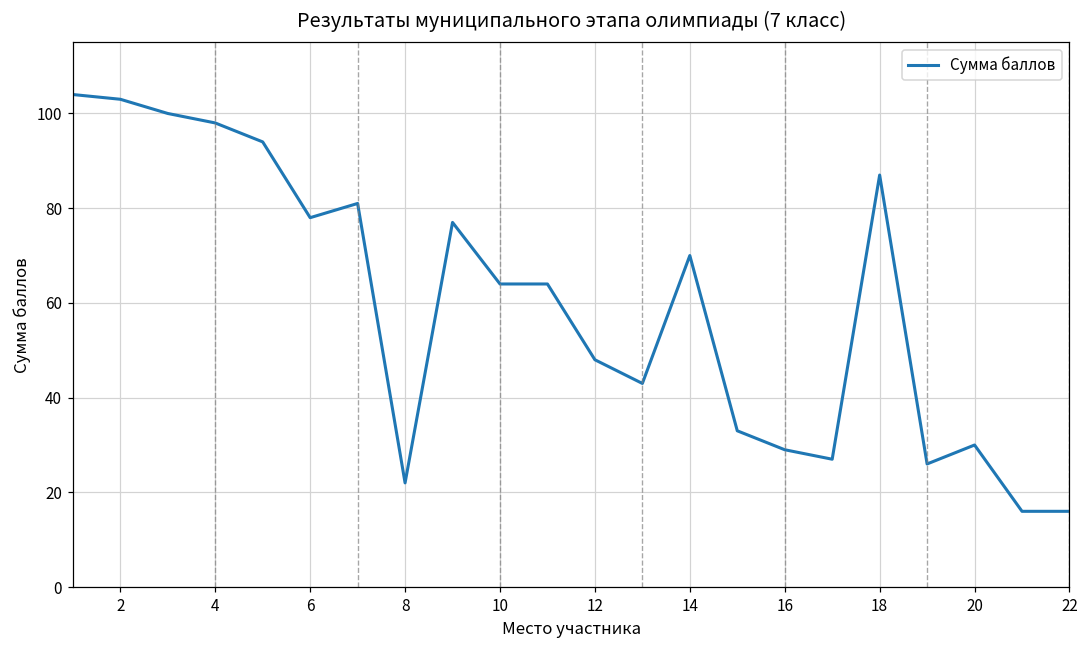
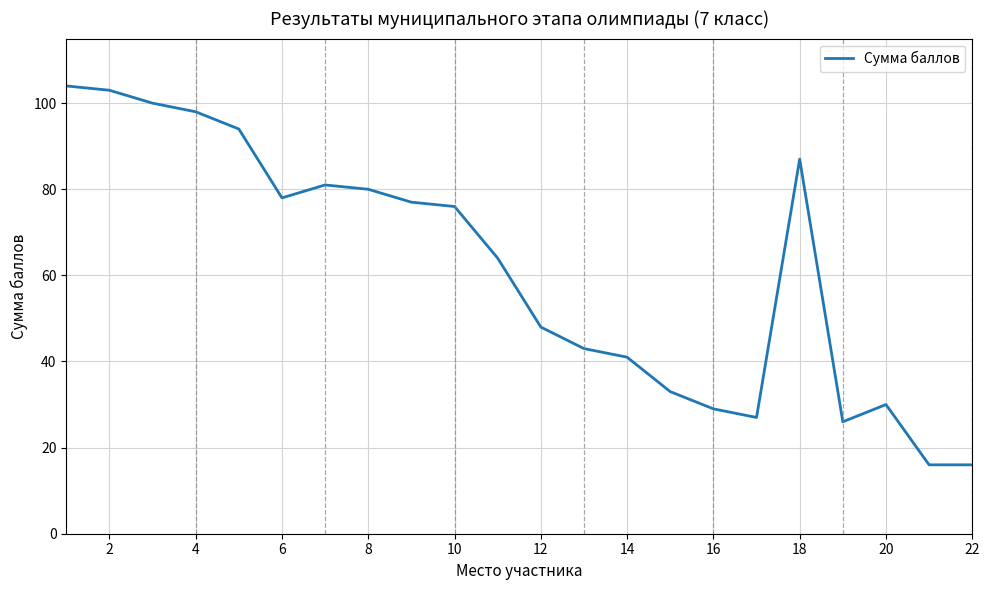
8: 22 -> 80
10: 64 -> 76
14: 70 -> 41
